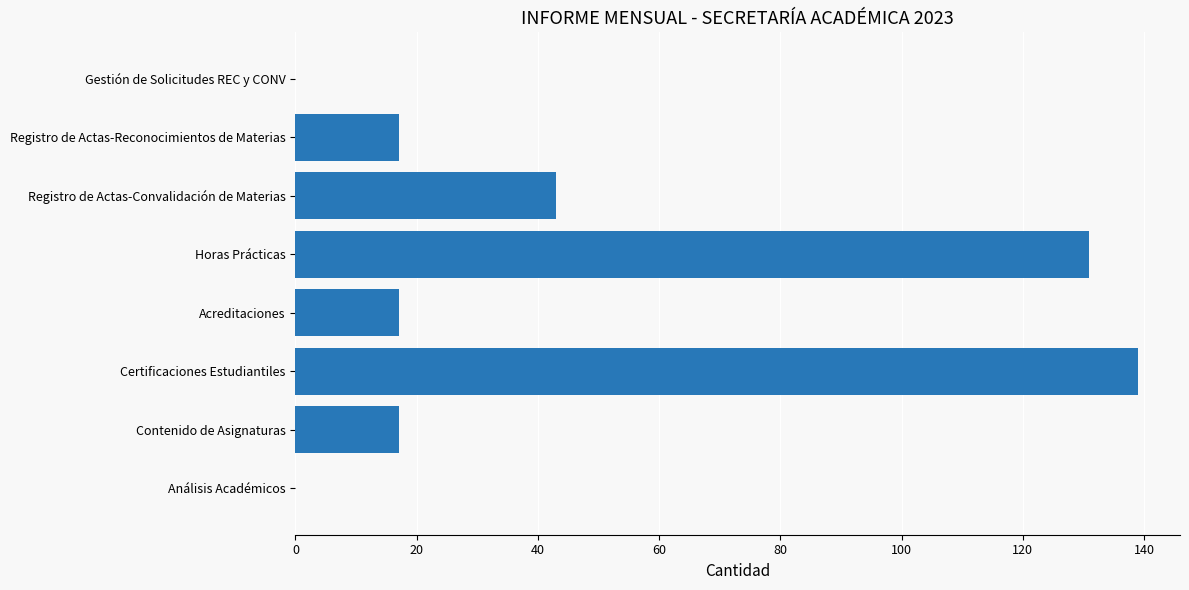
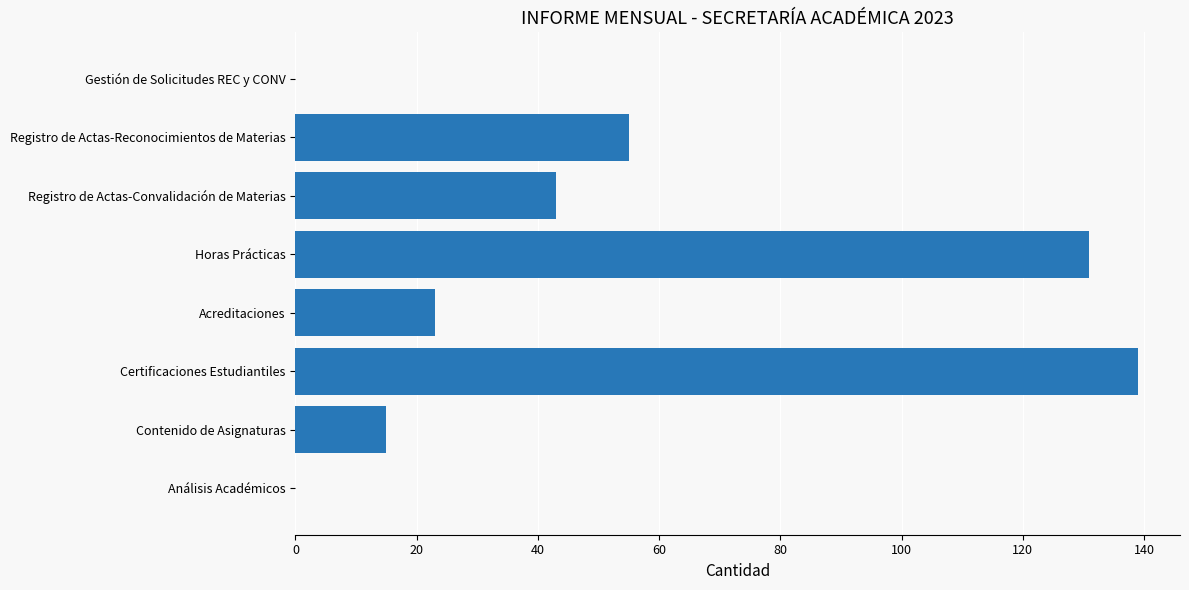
Registro de Actas-Reconocimientos de Materias: 17 -> 55
Acreditaciones: 17 -> 23
Contenido de Asignaturas: 17 -> 15
